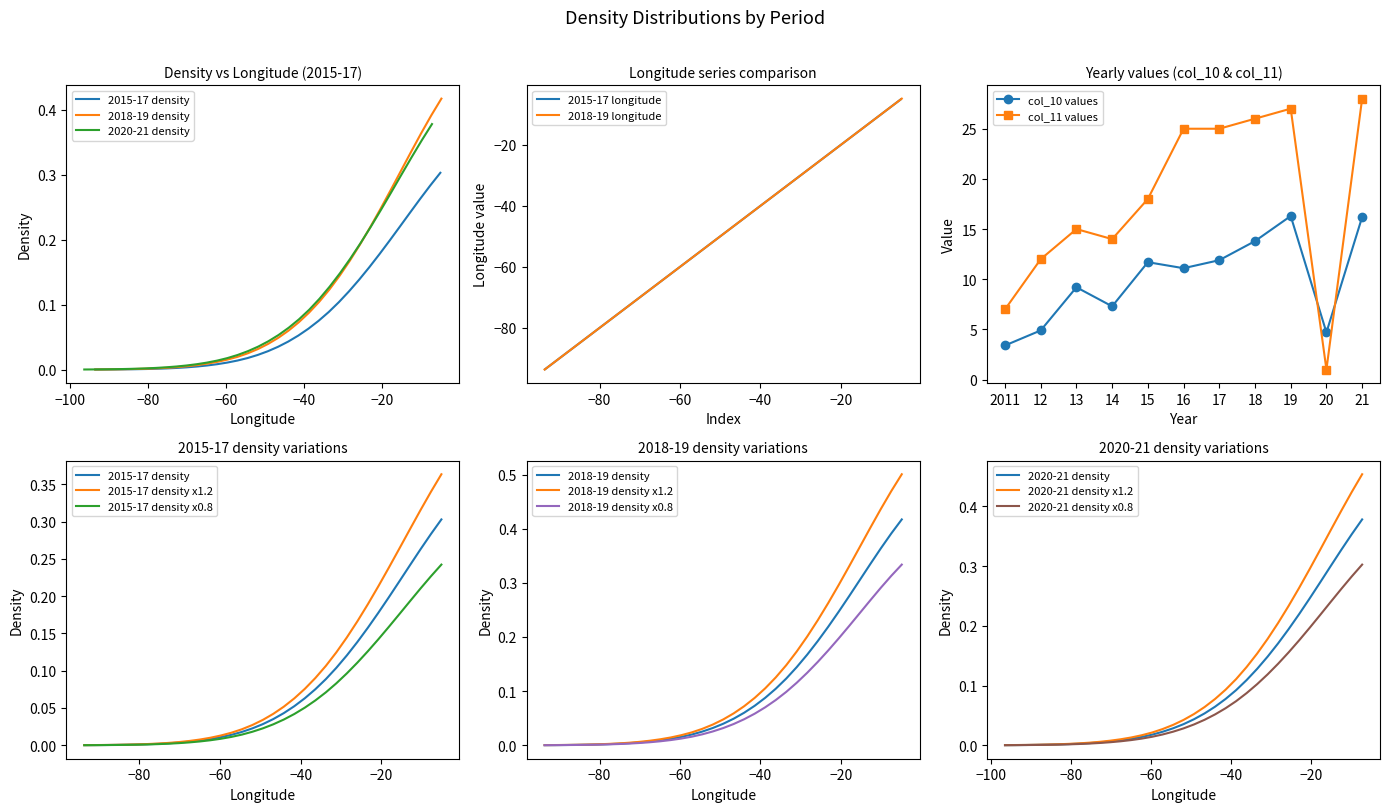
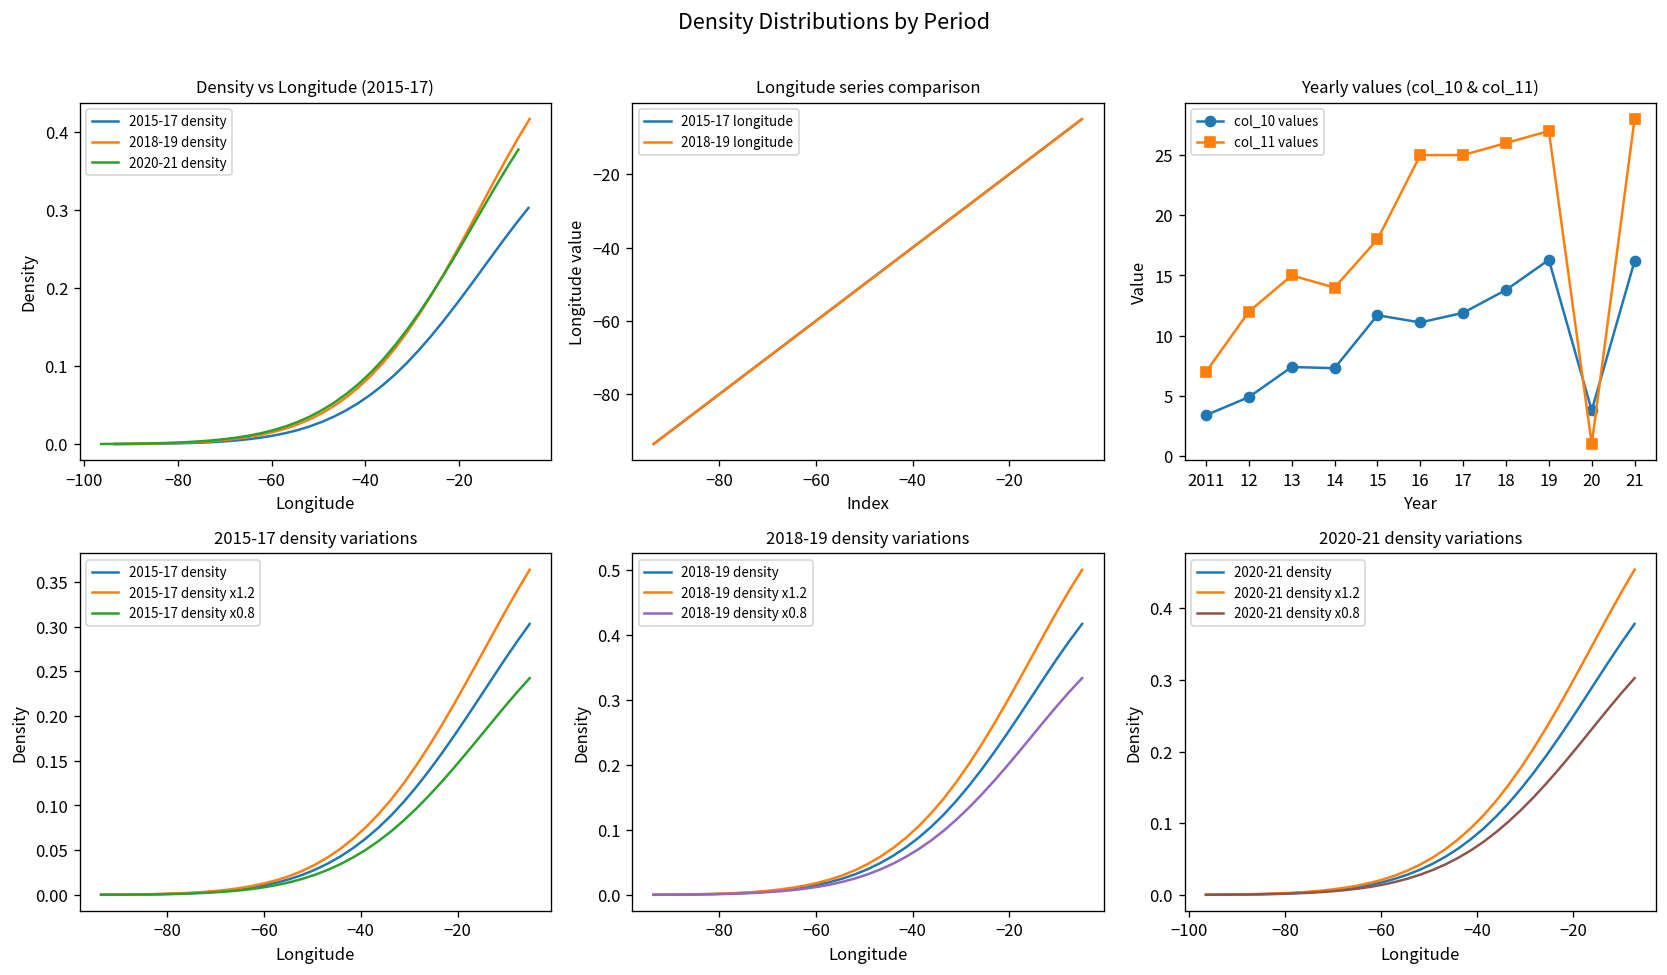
Yearly values (col_10 & col_11), col_10 values, 13: 9.2 -> 7.4
Yearly values (col_10 & col_11), col_10 values, 20: 4.7 -> 3.8
